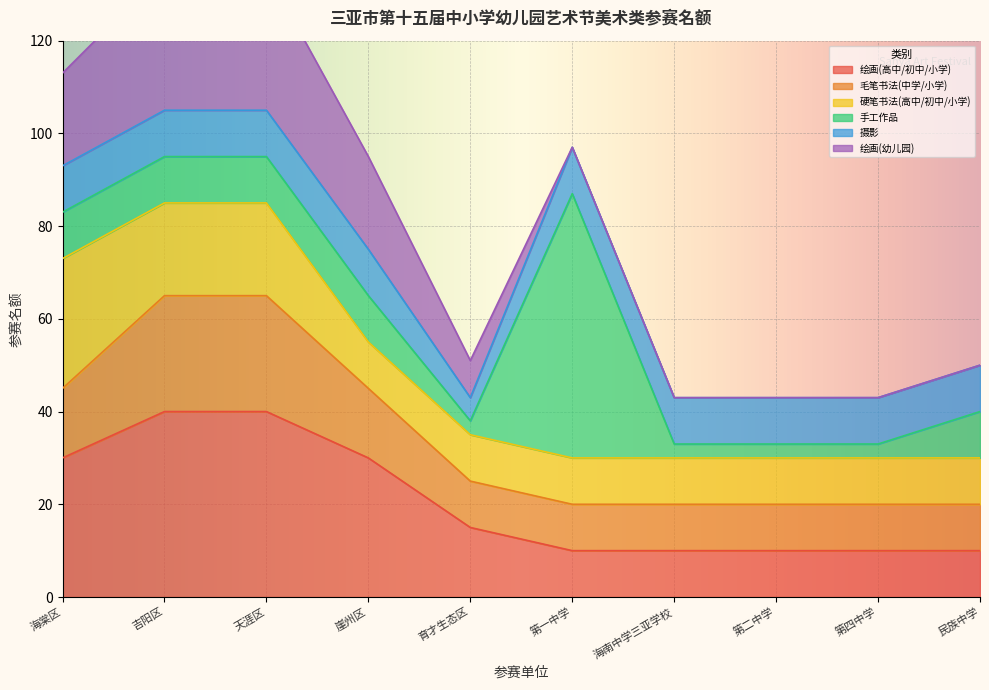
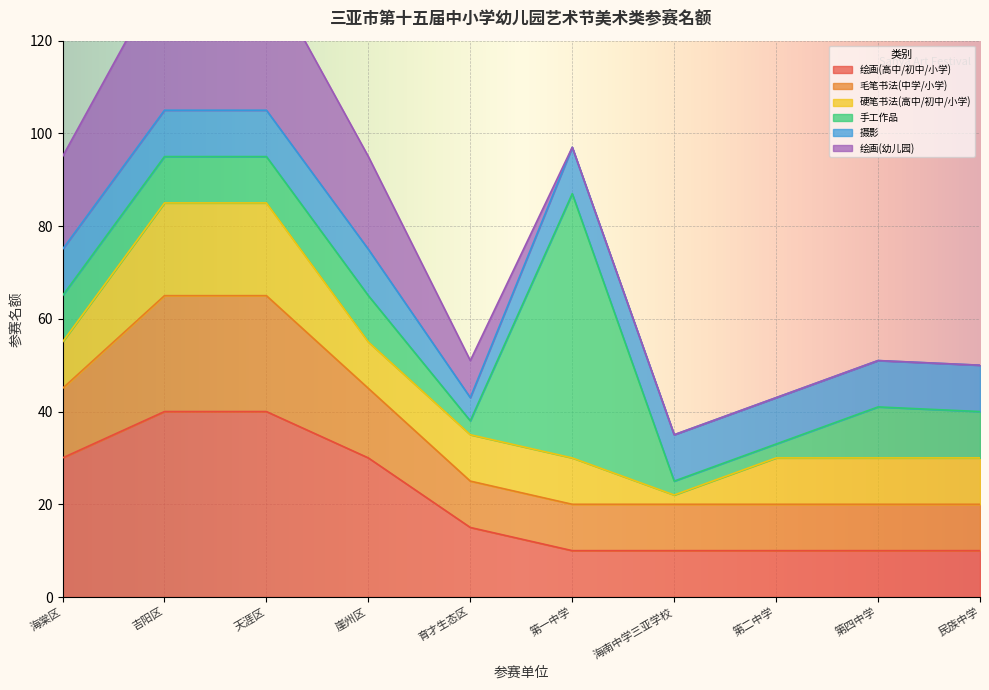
硬笔书法(高中/初中/小学), 海棠区: 28 -> 10
硬笔书法(高中/初中/小学), 海南中学三亚学校: 10 -> 2
手工作品, 第四中学: 3 -> 11
